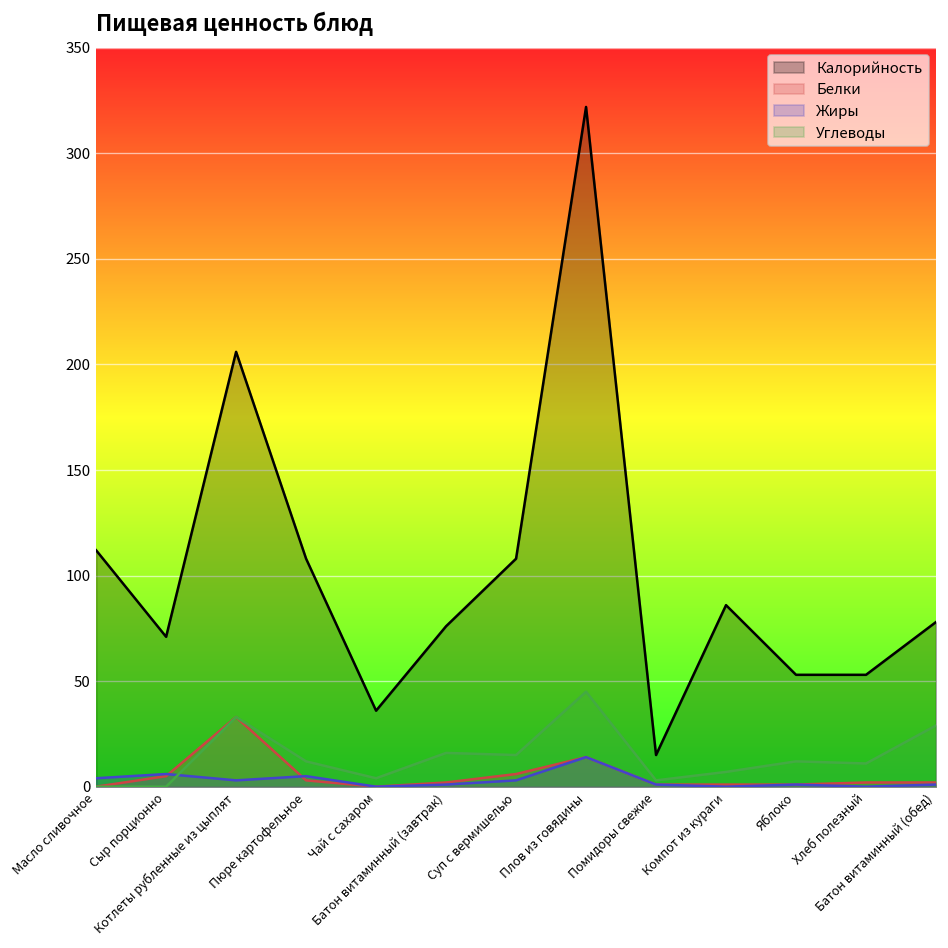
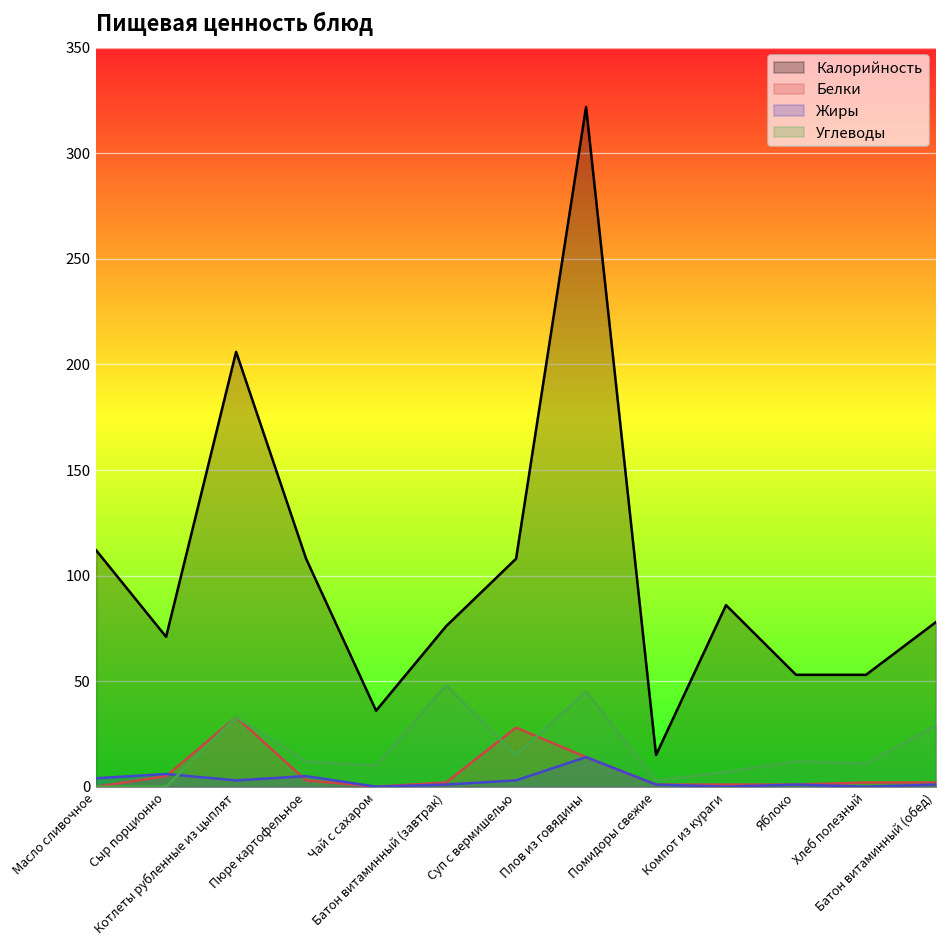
Углеводы, Чай с сахаром: 4 -> 10
Углеводы, Батон витаминный (завтрак): 16 -> 48
Белки, Суп с вермишелью: 6 -> 28
